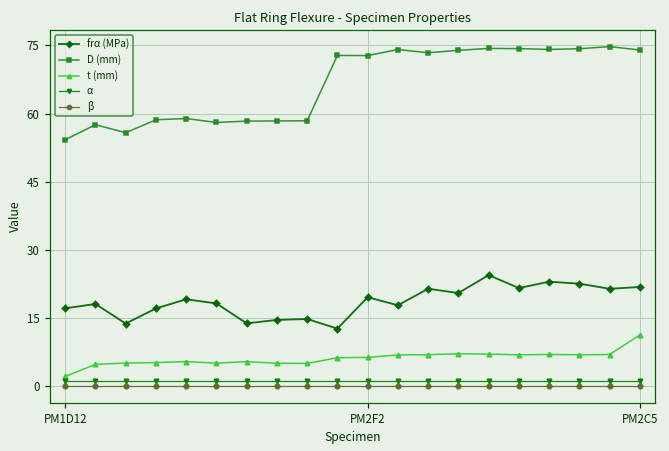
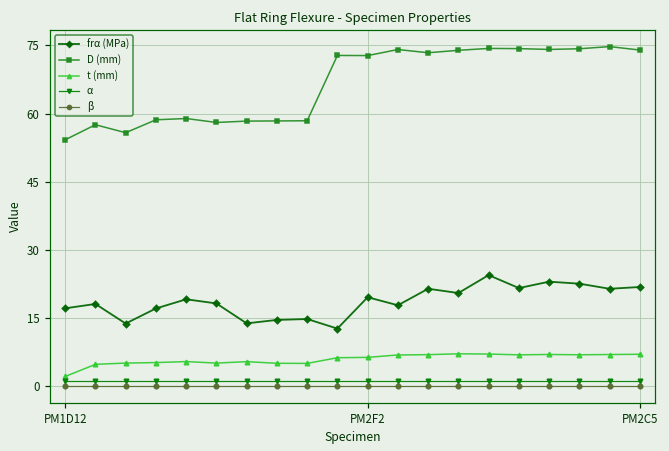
t (mm), PM2C5: 11 -> 7
